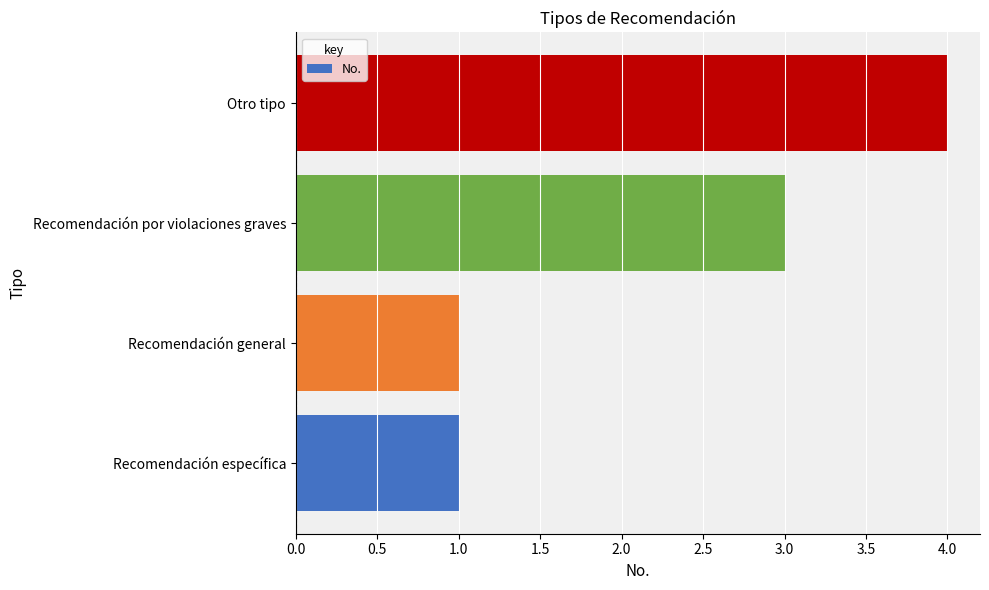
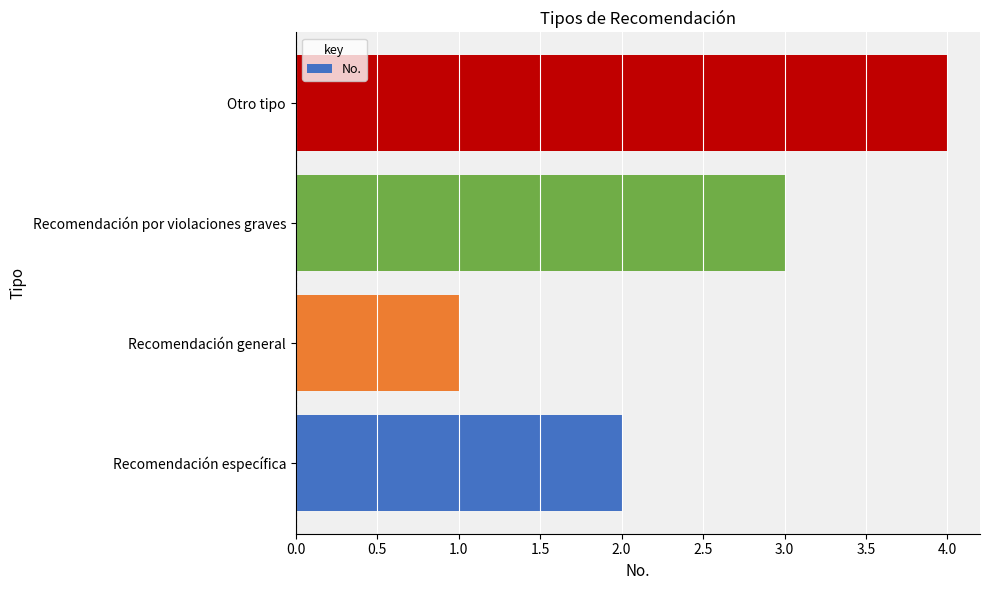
Recomendación específica: 1 -> 2
